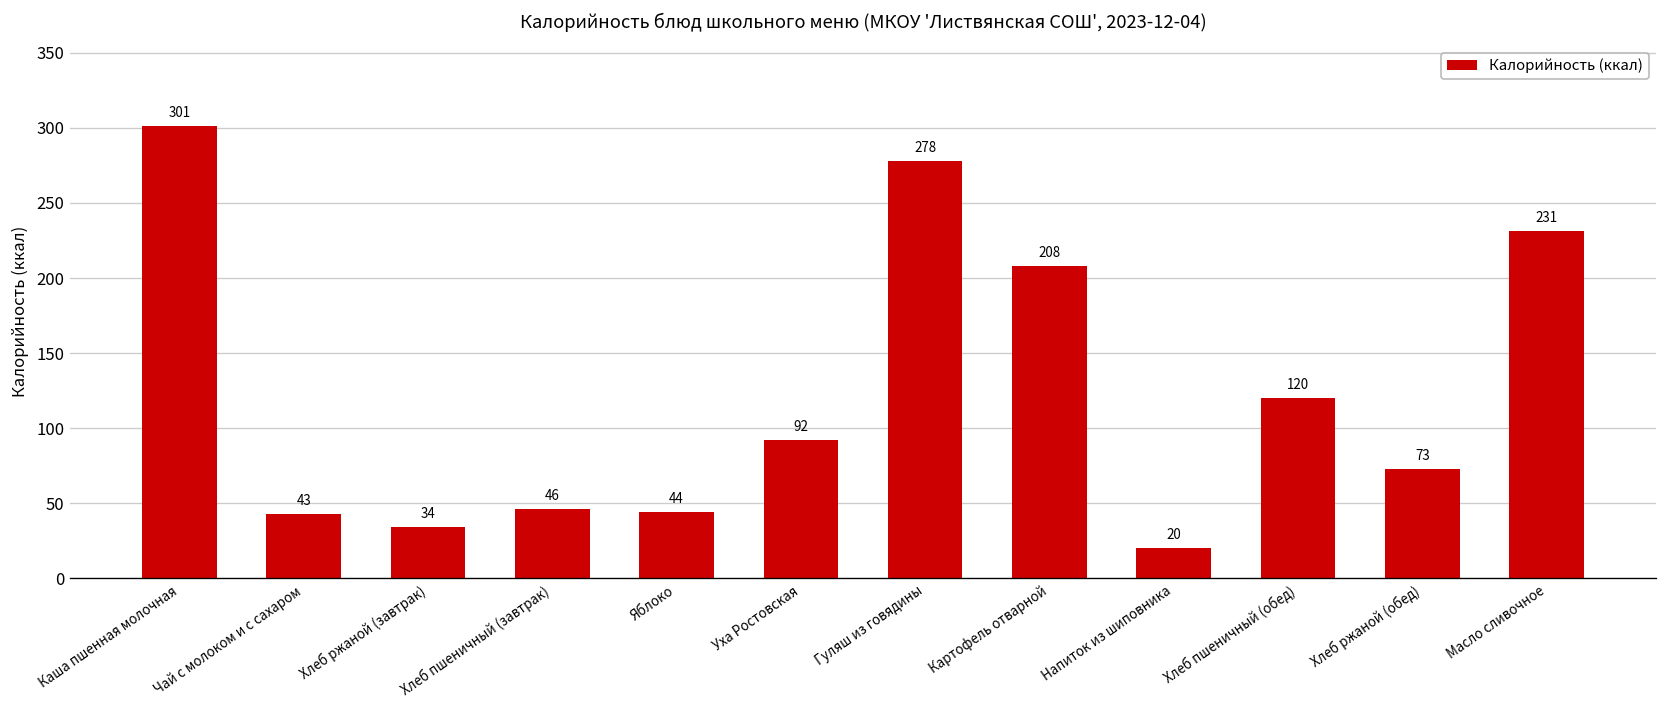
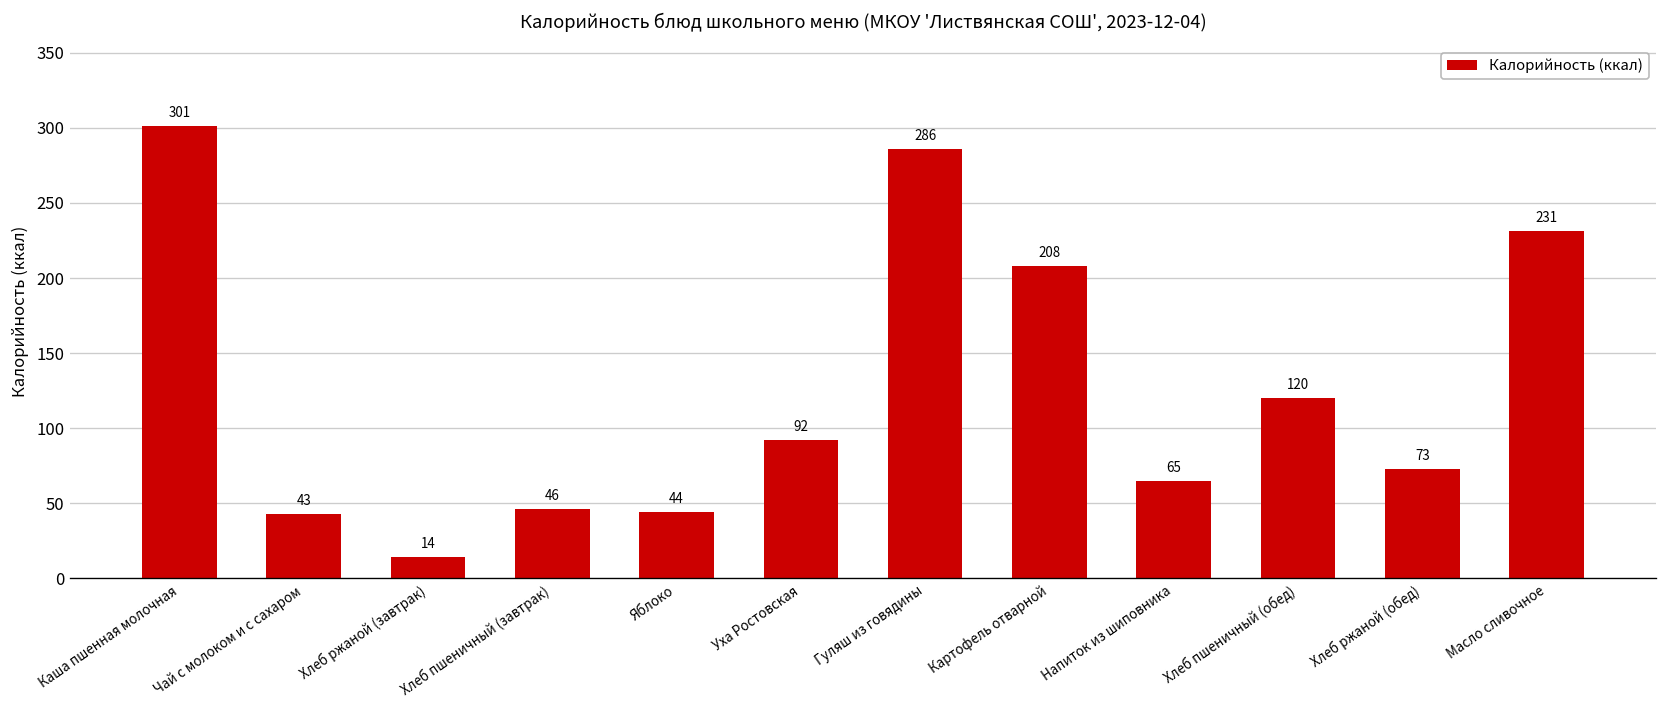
Хлеб ржаной (завтрак): 34 -> 14
Гуляш из говядины: 278 -> 286
Напиток из шиповника: 20 -> 65
